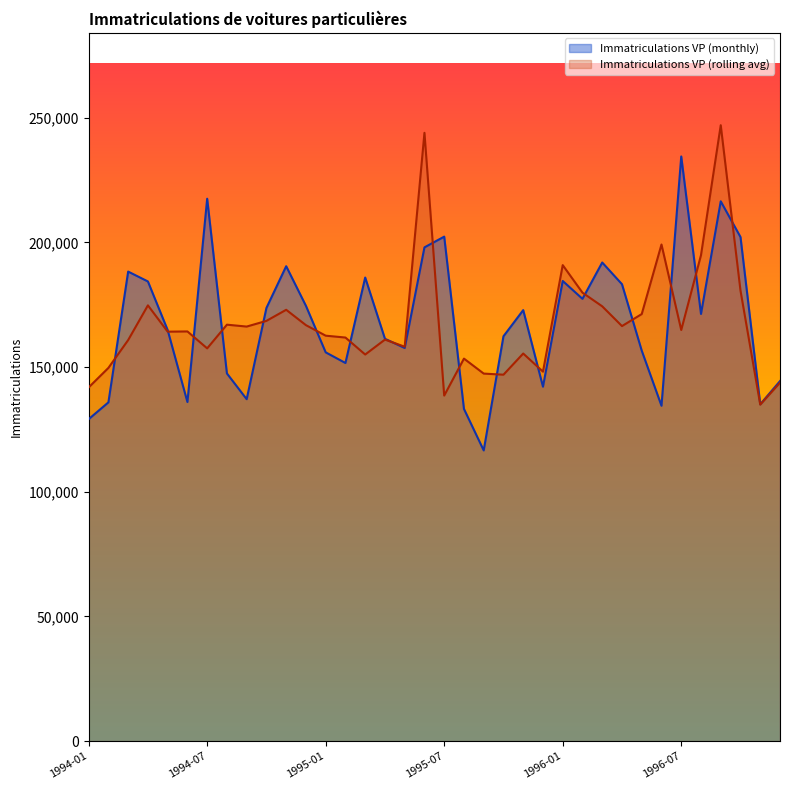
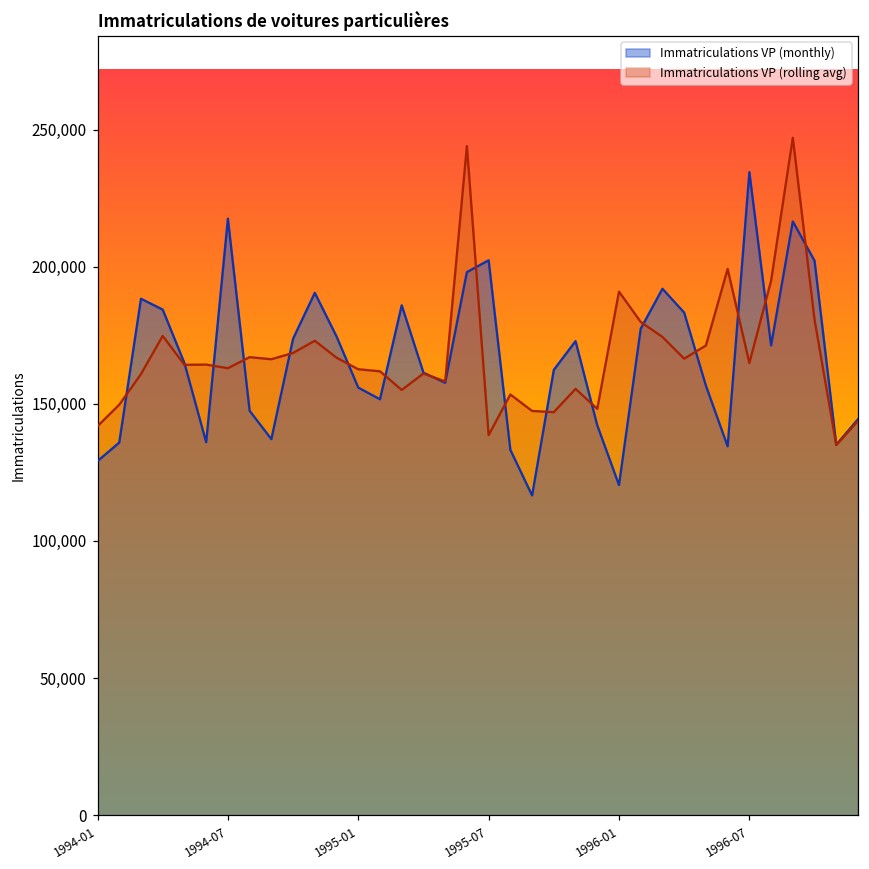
Immatriculations VP (rolling avg), 1994-07: 158,000 -> 163,000
Immatriculations VP (monthly), 1996-01: 185,000 -> 120,000
